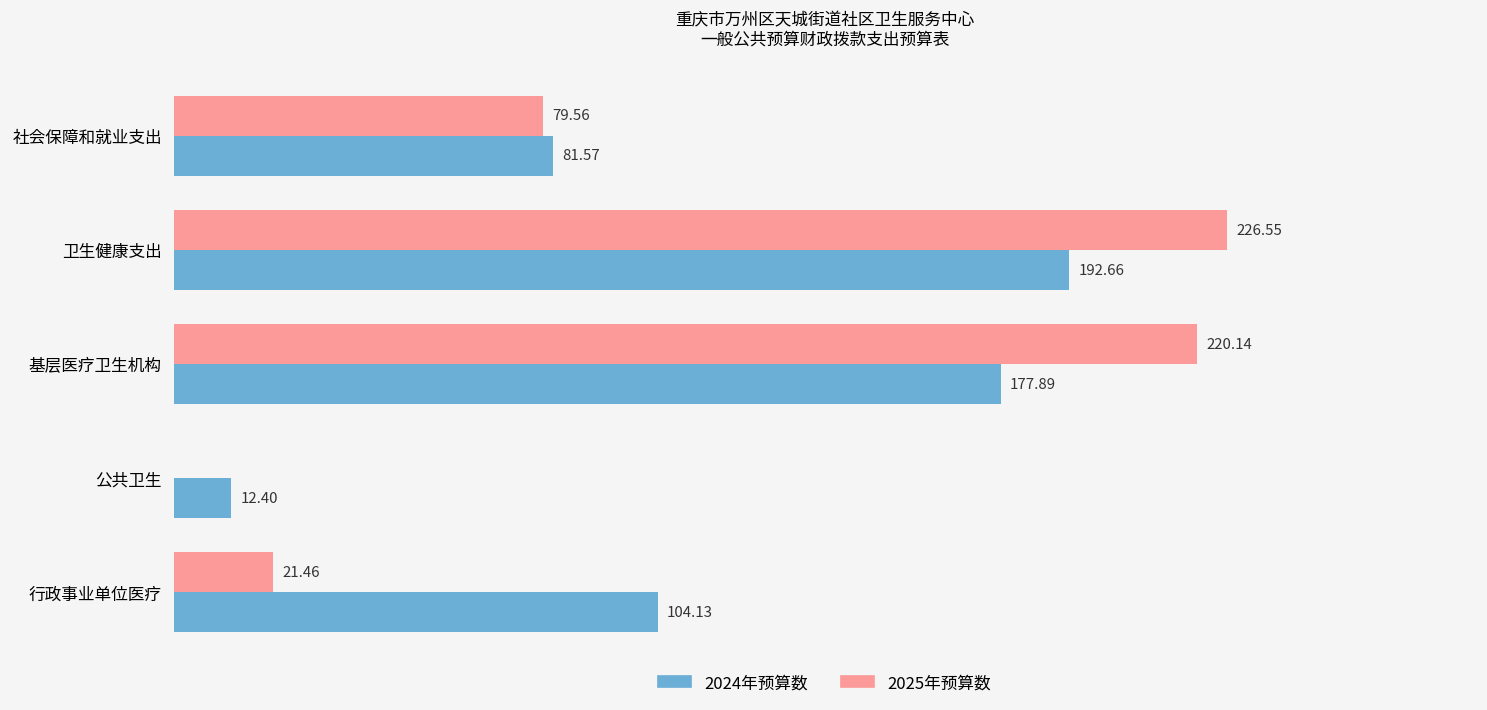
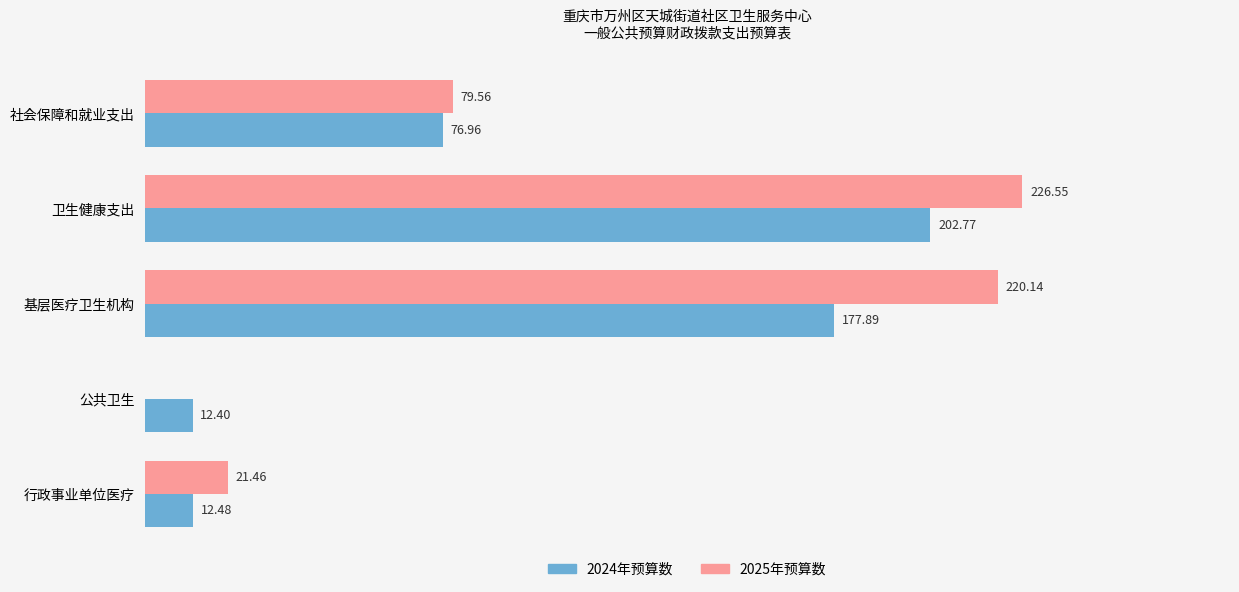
2024年预算数, 社会保障和就业支出: 81.57 -> 76.96
2024年预算数, 卫生健康支出: 192.66 -> 202.77
2024年预算数, 行政事业单位医疗: 104.13 -> 12.48
